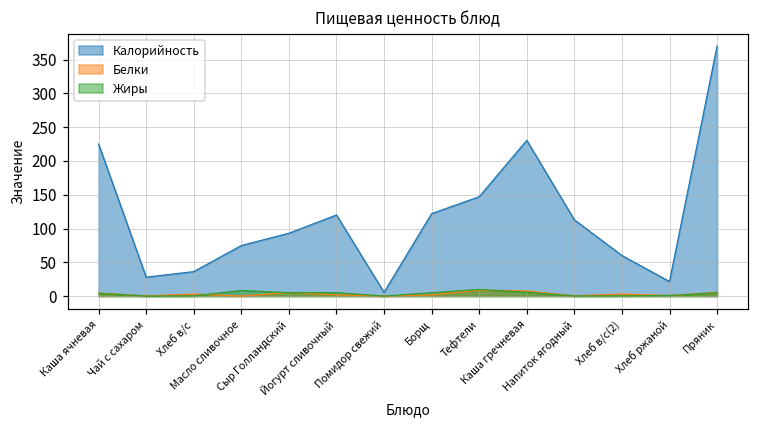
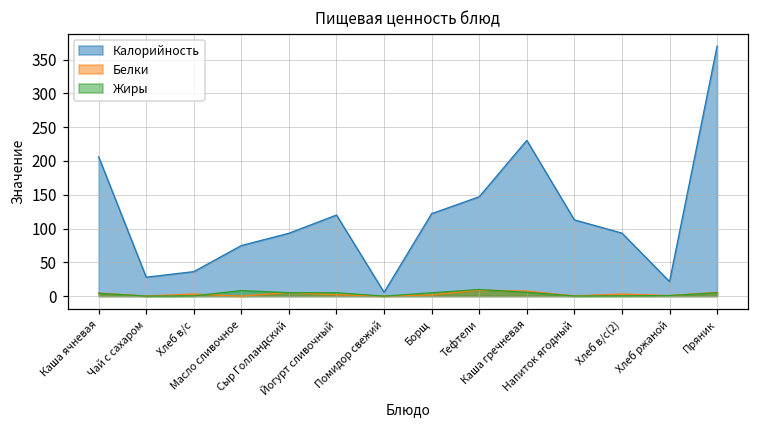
Калорийность, Каша ячневая: 220 -> 210
Калорийность, Хлеб в/с(2): 60 -> 90
